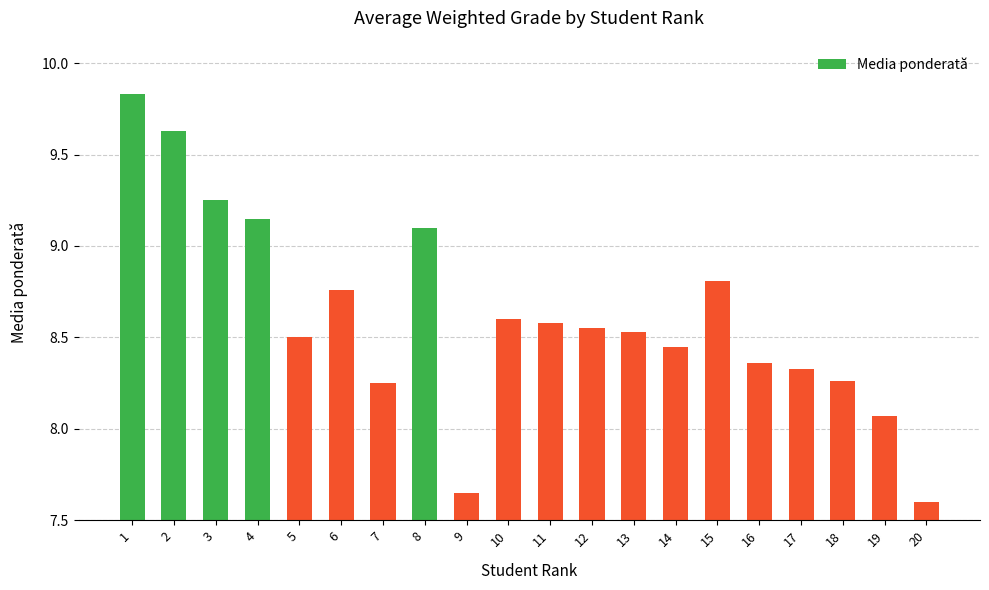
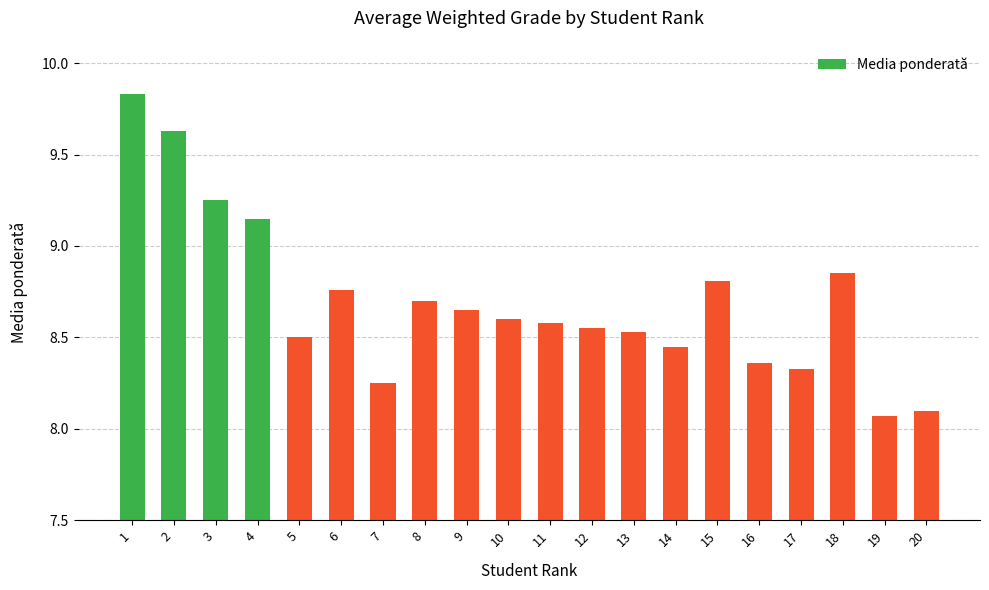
8: 9.1 -> 8.7
9: 7.65 -> 8.65
18: 8.26 -> 8.85
20: 7.6 -> 8.1
